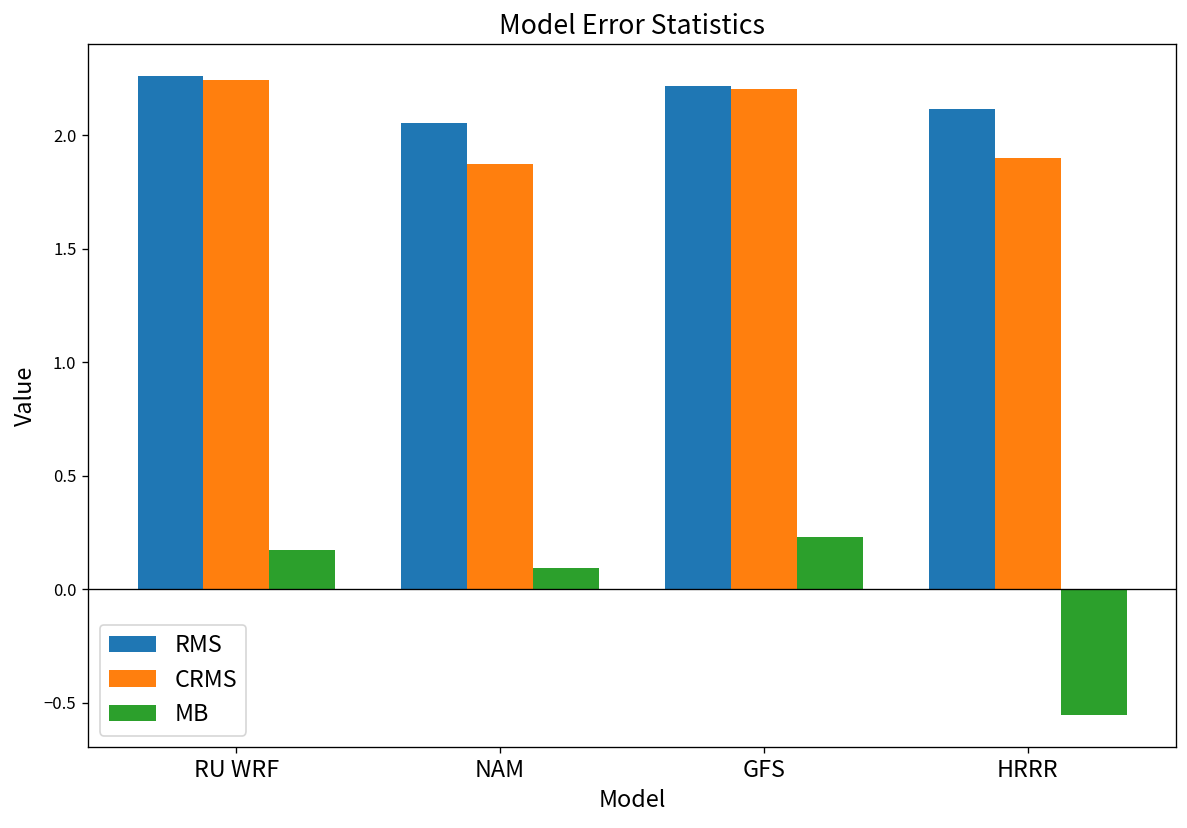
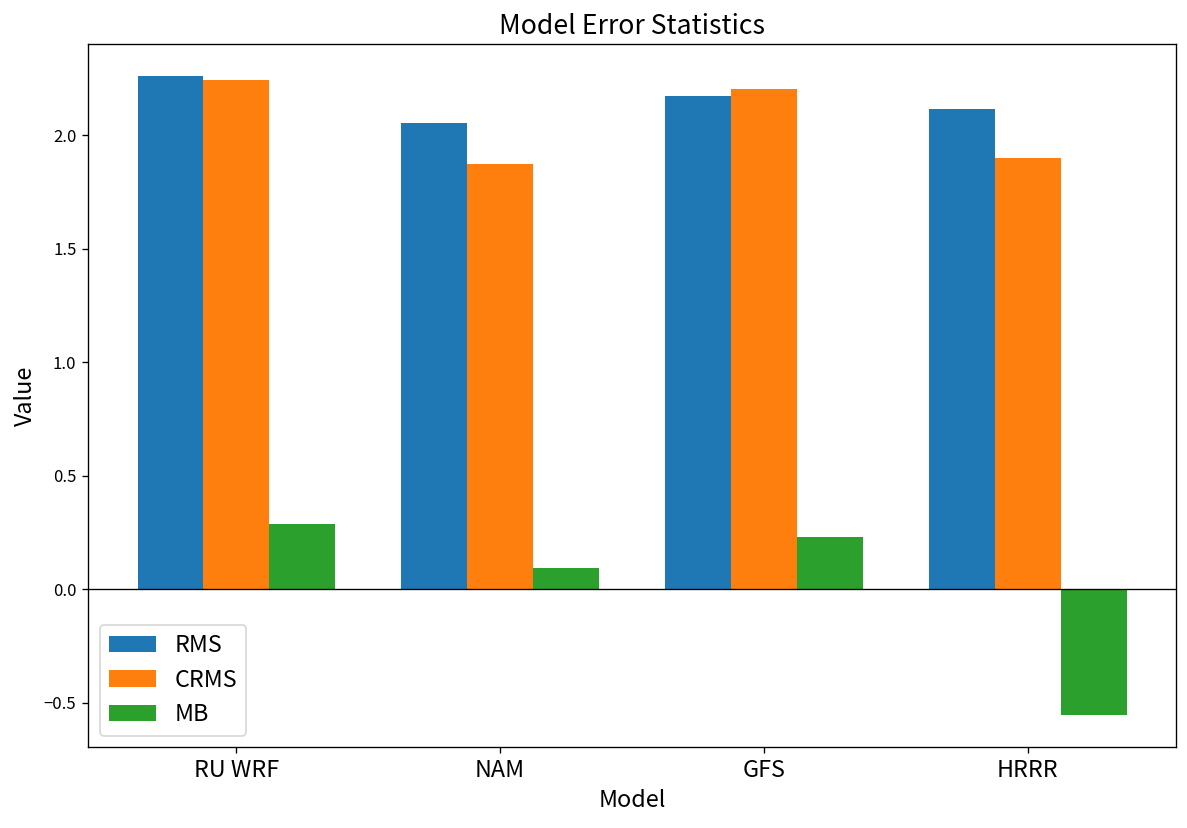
MB, RU WRF: 0.17 -> 0.29
RMS, GFS: 2.22 -> 2.17
